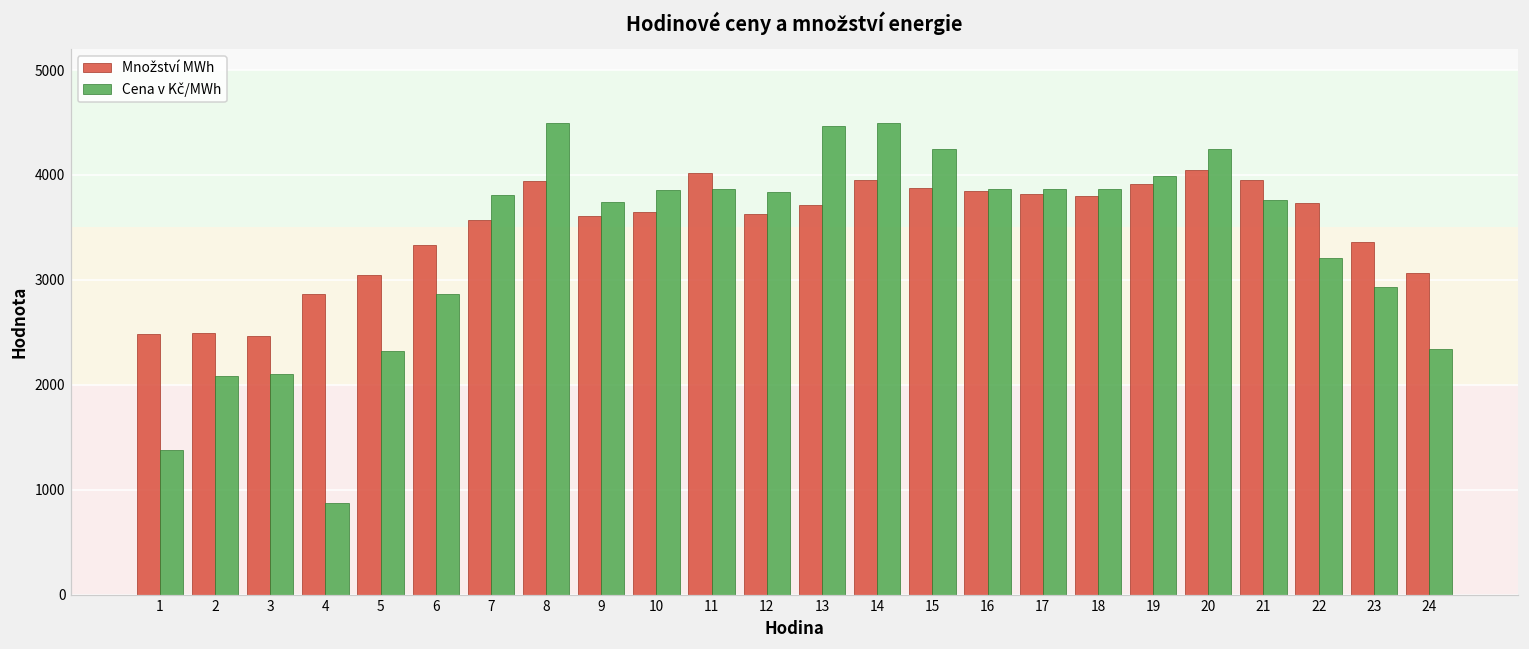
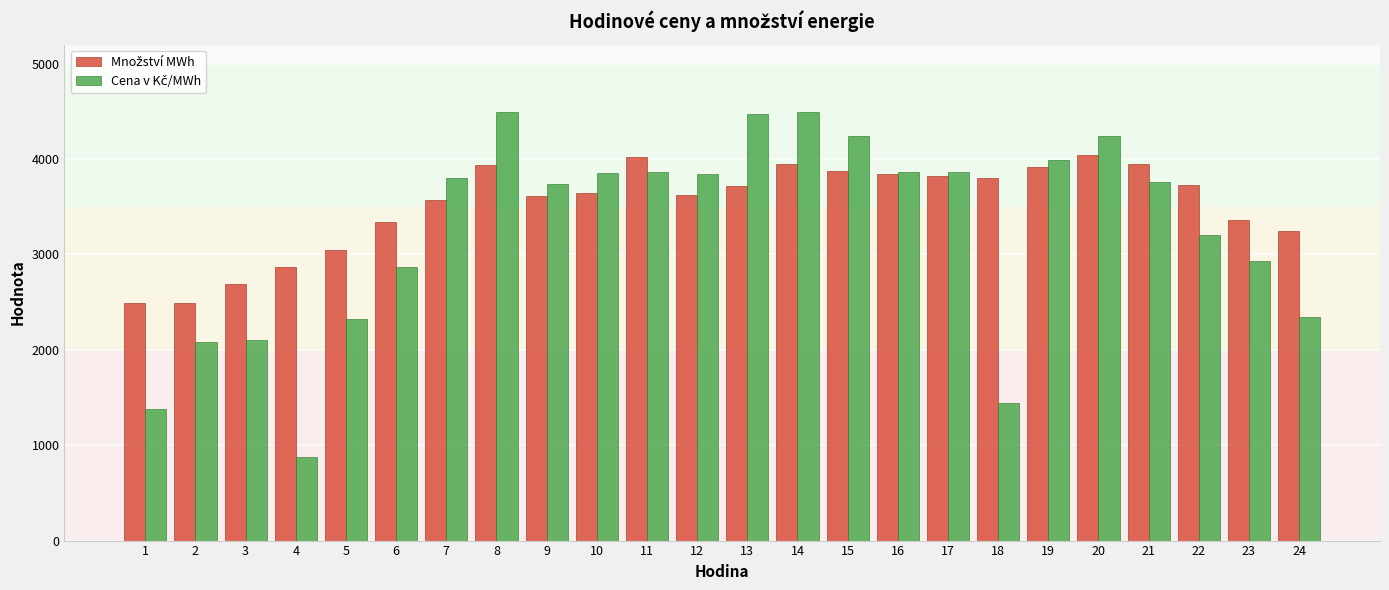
Množství MWh, 3: 2500 -> 2700
Cena v Kč/MWh, 18: 3900 -> 1400
Množství MWh, 24: 3100 -> 3200
